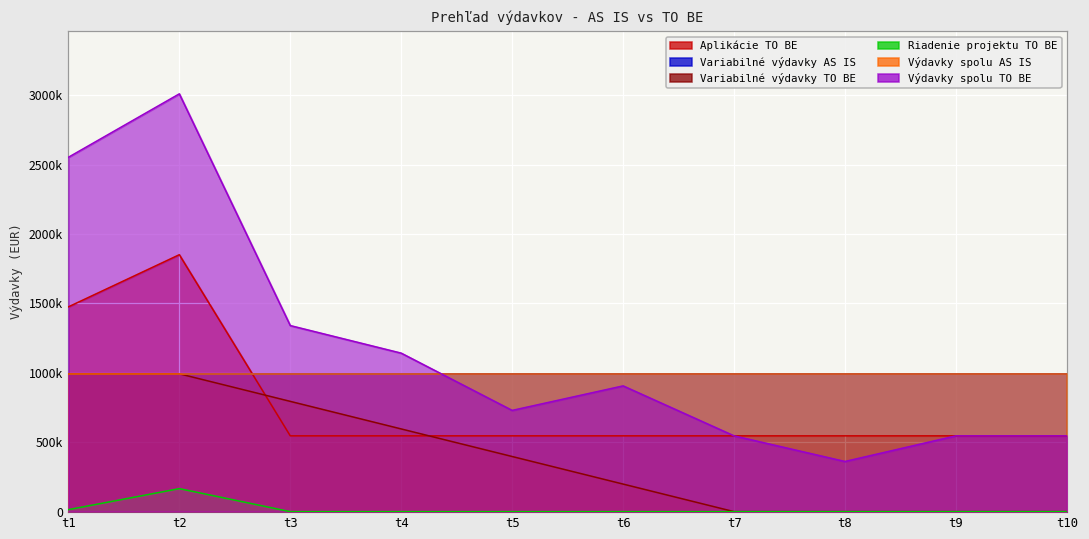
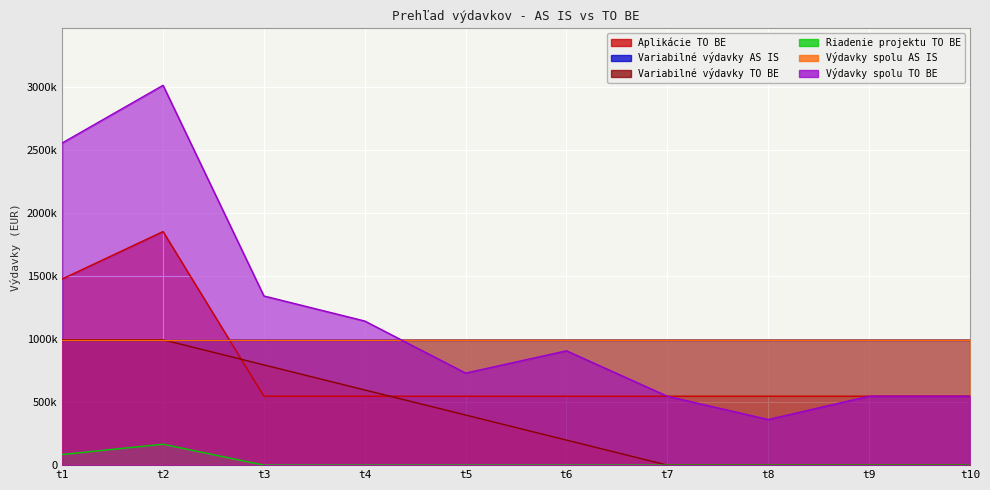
Riadenie projektu TO BE, t1: 10000 -> 80000
